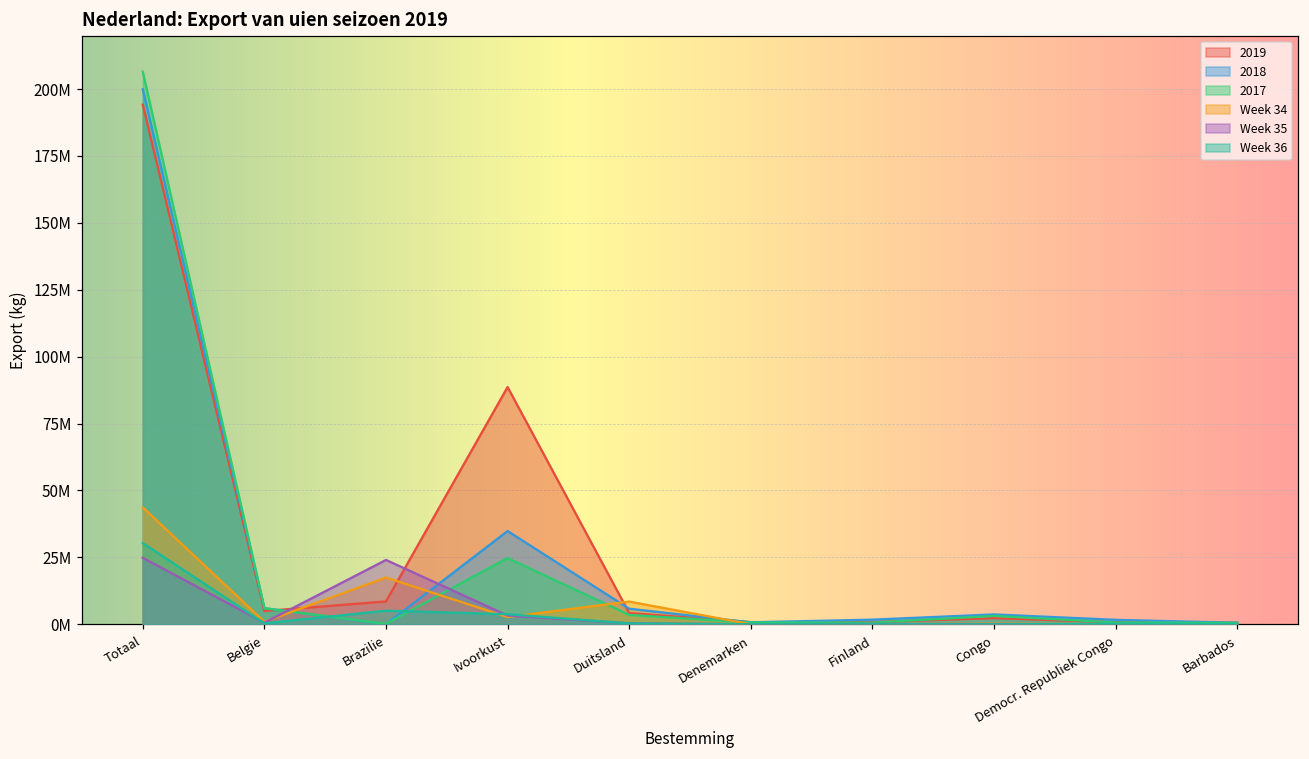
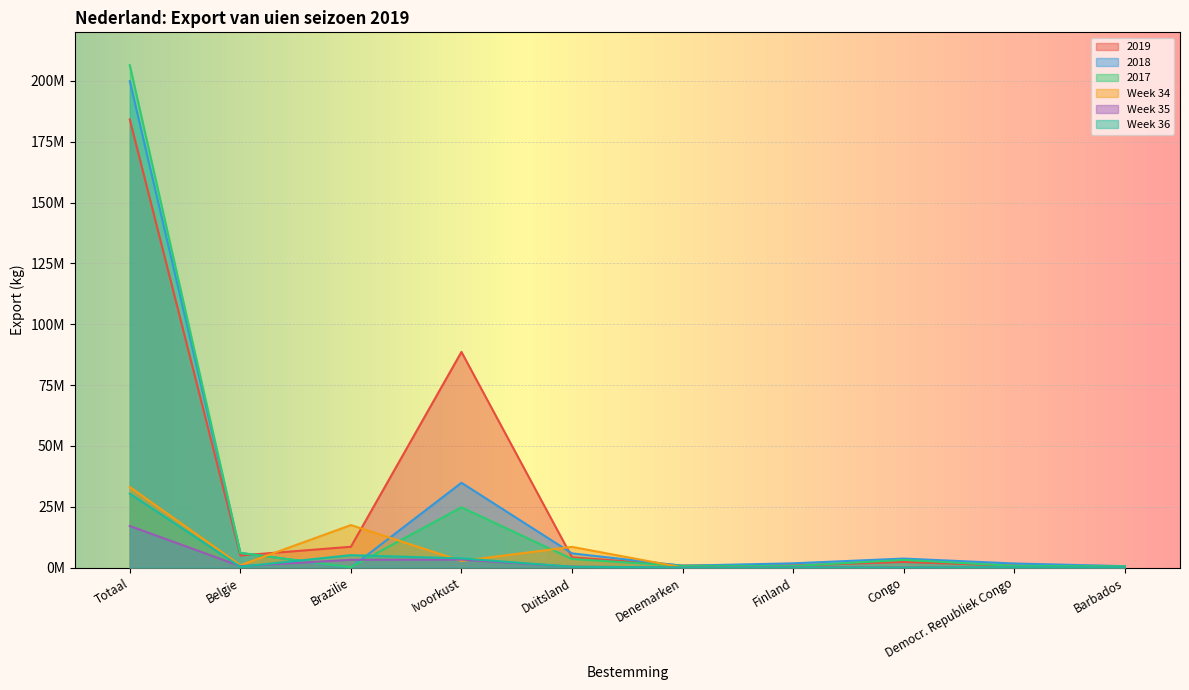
2019, Totaal: 194000000 -> 184000000
Week 34, Totaal: 44000000 -> 33000000
Week 35, Totaal: 25000000 -> 17000000
Week 35, Brazilie: 24000000 -> 3000000
